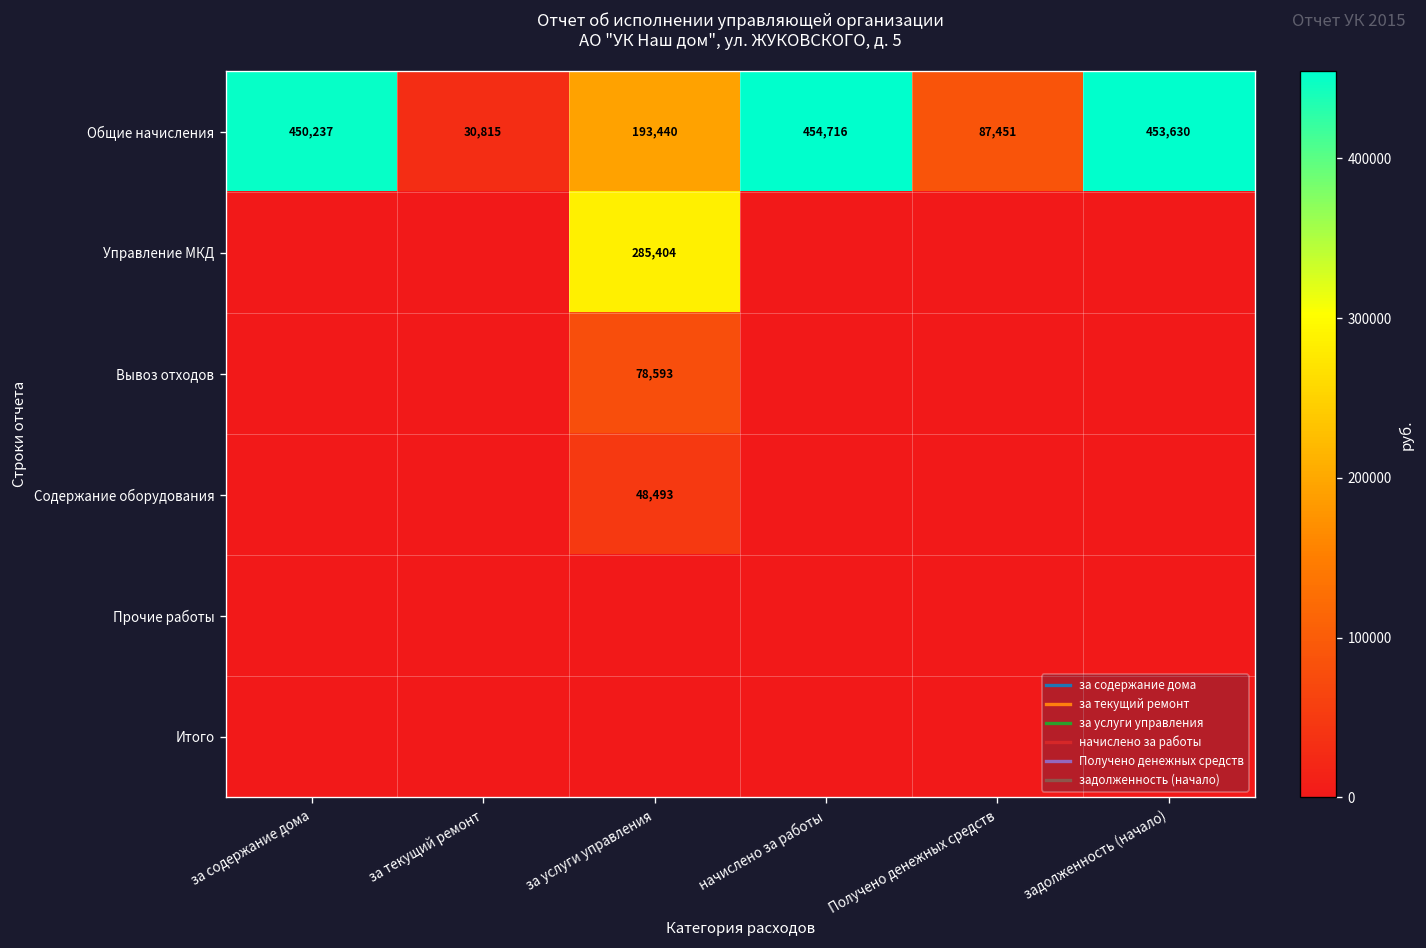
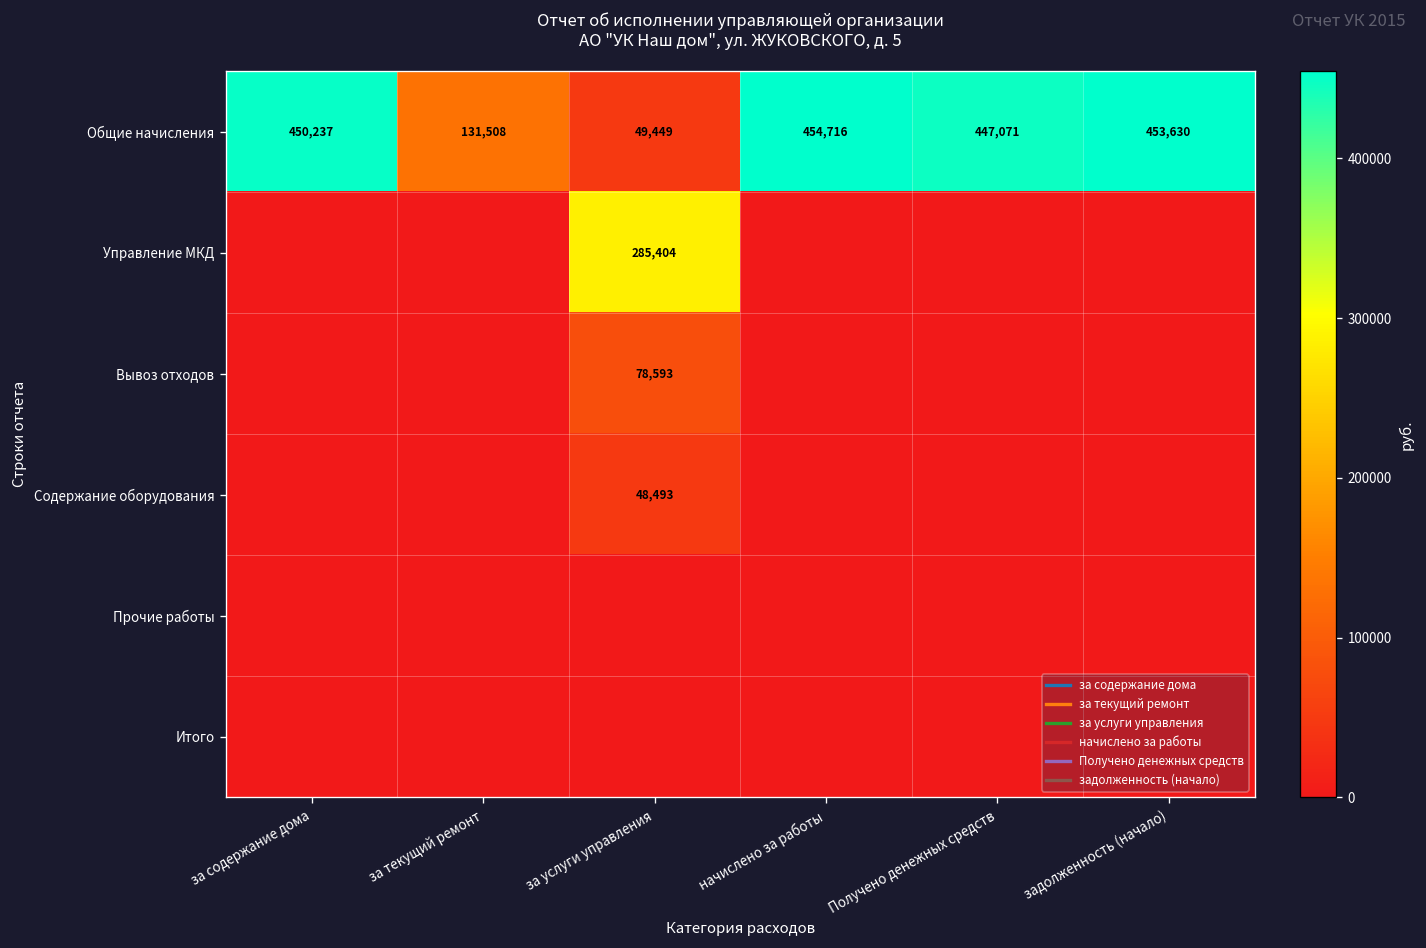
Общие начисления, за текущий ремонт: 30,815 -> 131,508
Общие начисления, за услуги управления: 193,440 -> 49,449
Общие начисления, Получено денежных средств: 87,451 -> 447,071
